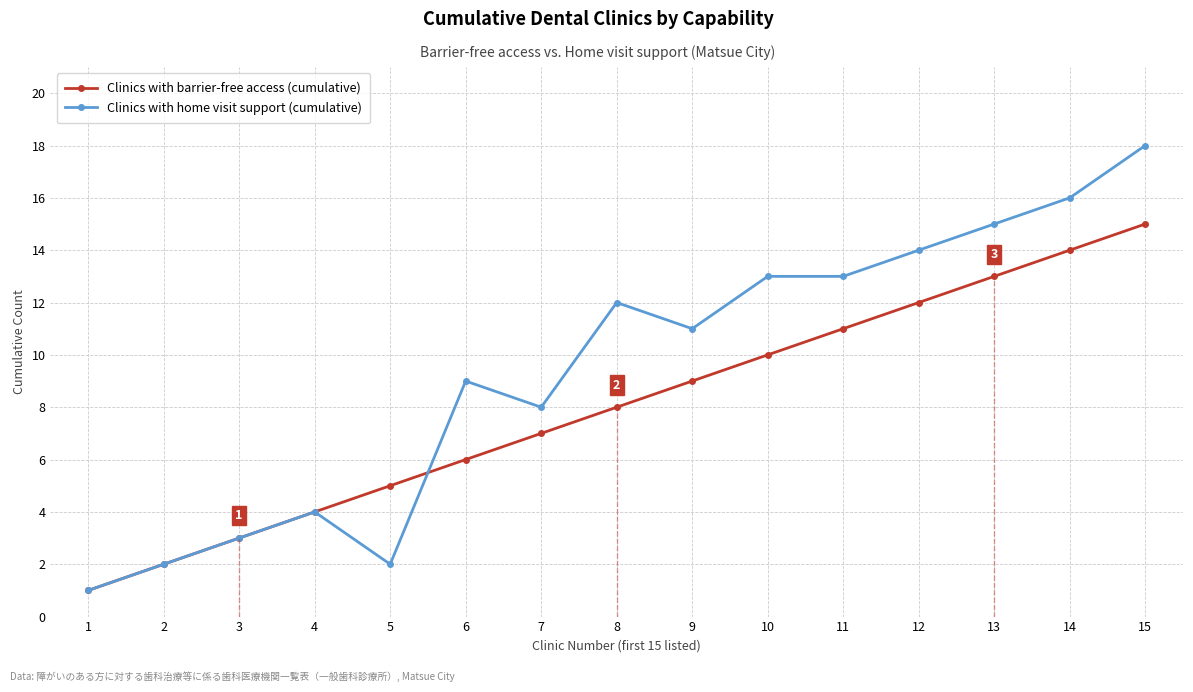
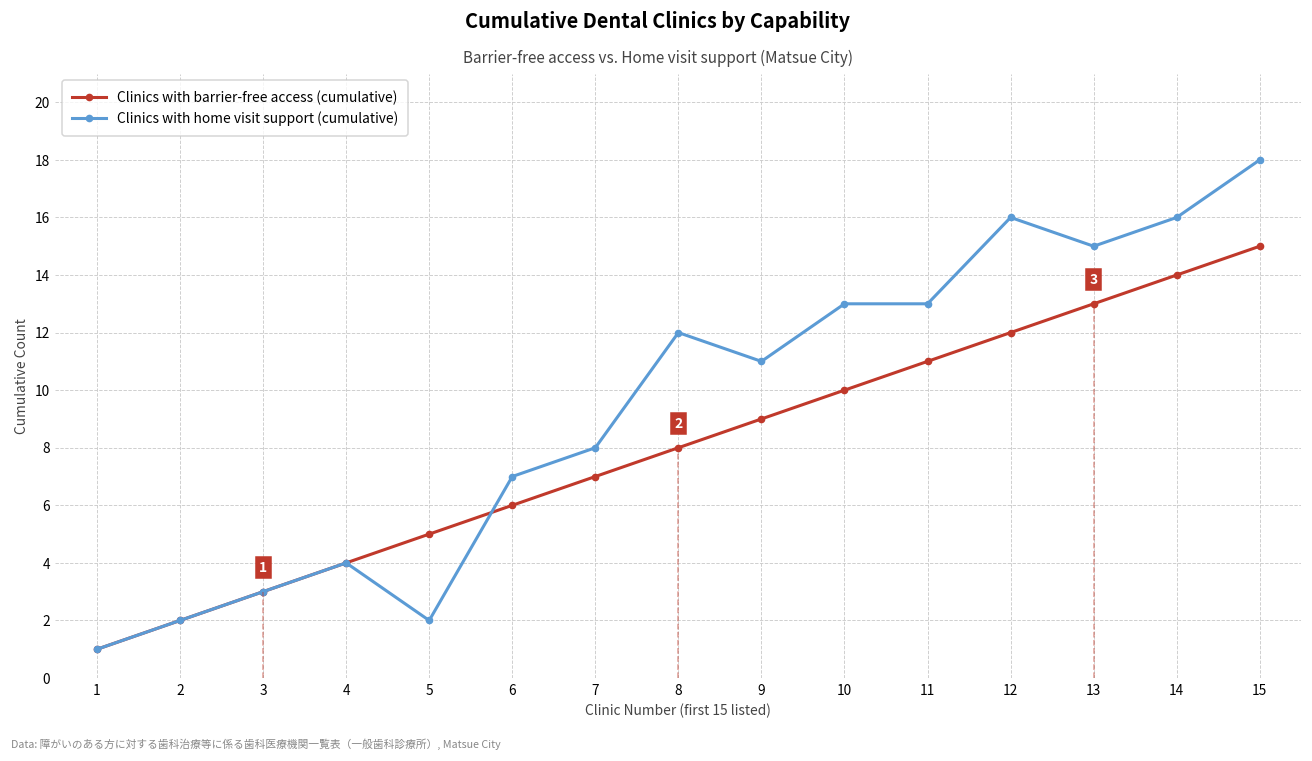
Clinics with home visit support (cumulative), 6: 9 -> 7
Clinics with home visit support (cumulative), 12: 14 -> 16
